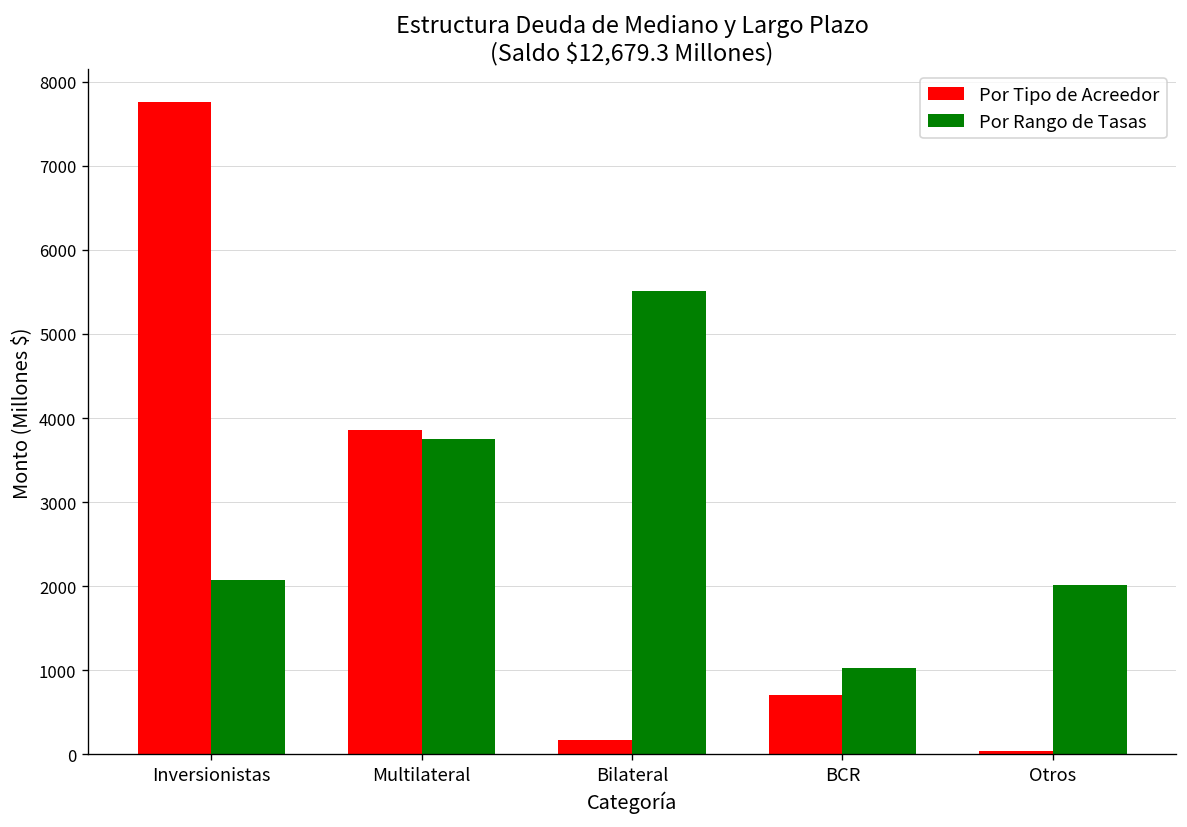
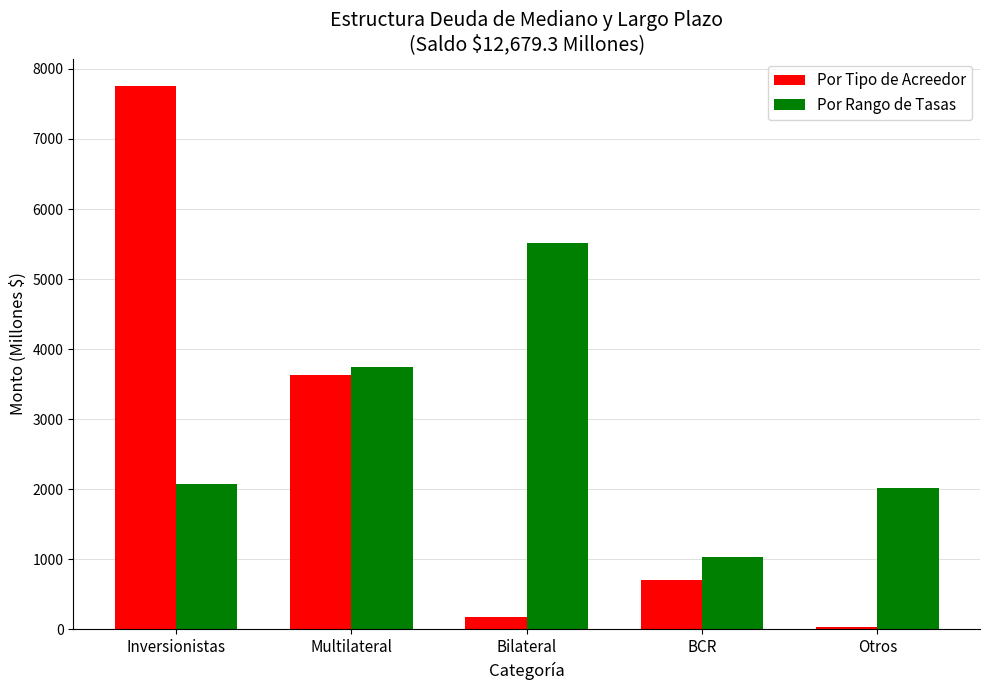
Por Tipo de Acreedor, Multilateral: 3900 -> 3600
